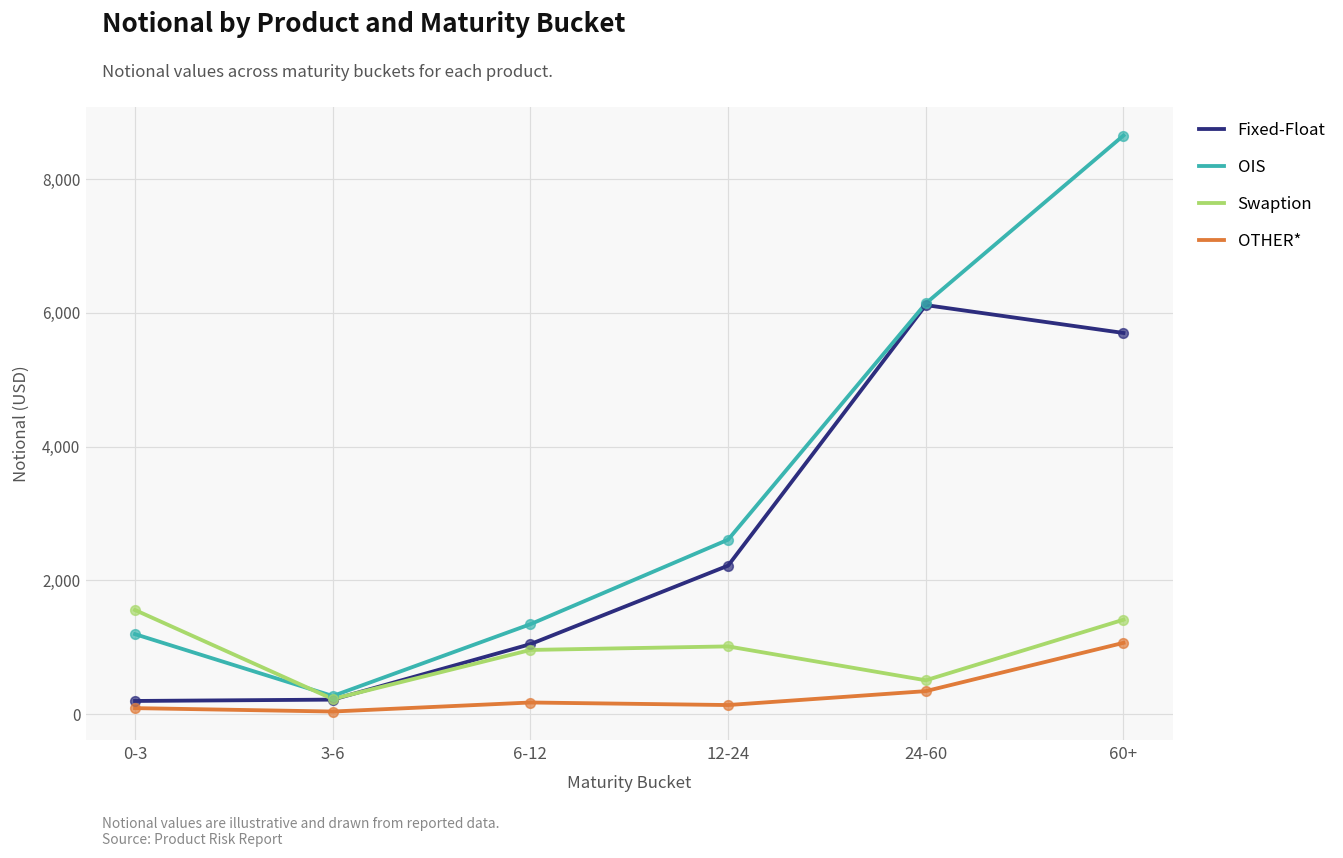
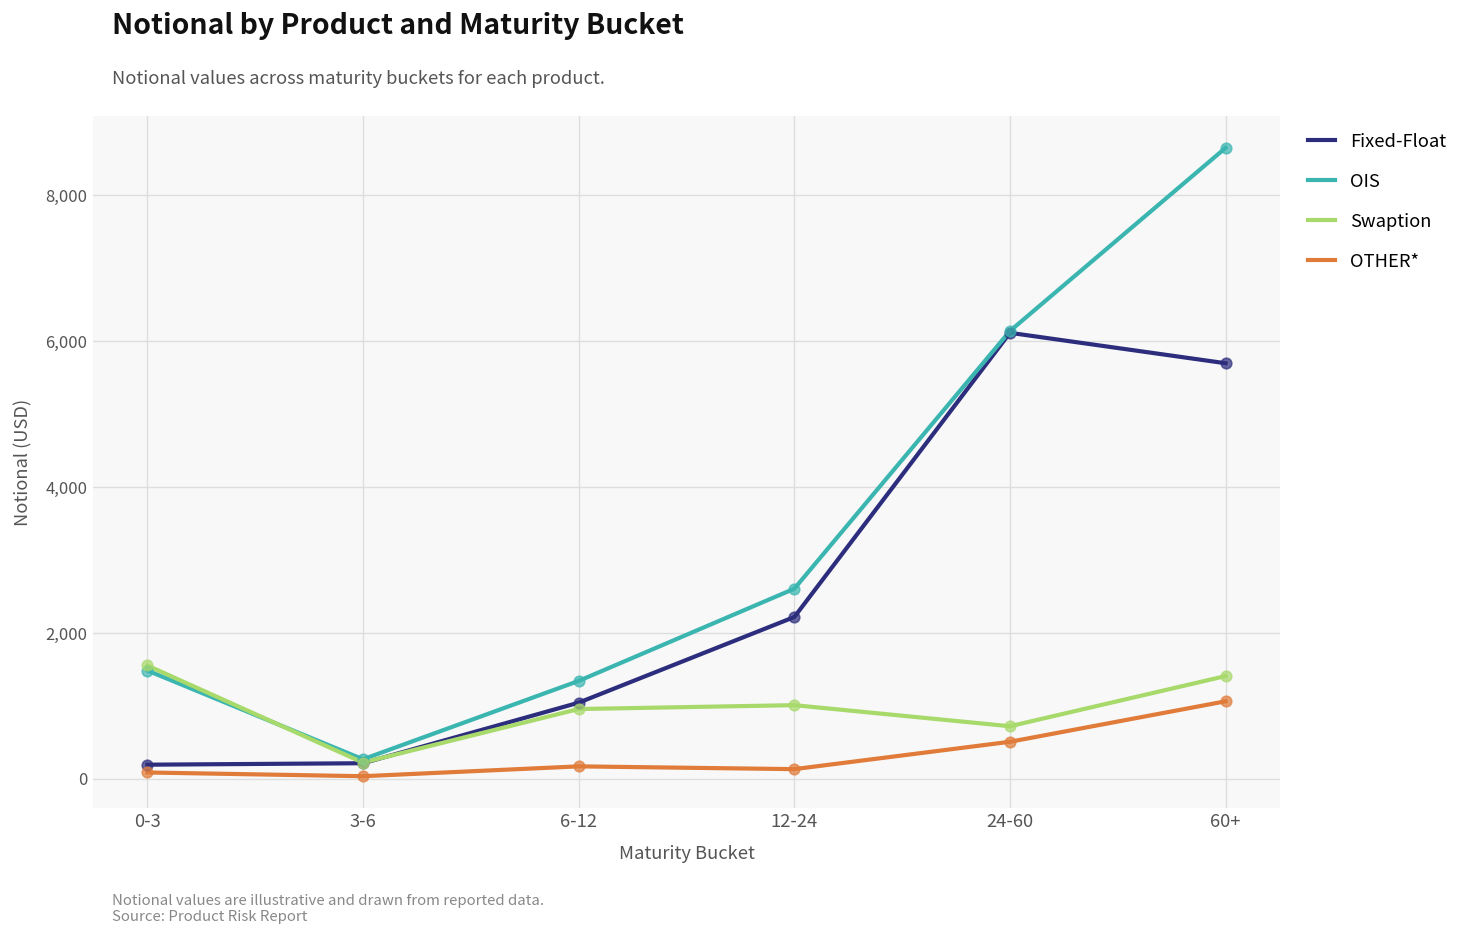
OIS, 0-3: 1,200 -> 1,500
Swaption, 24-60: 500 -> 700
OTHER*, 24-60: 300 -> 500
